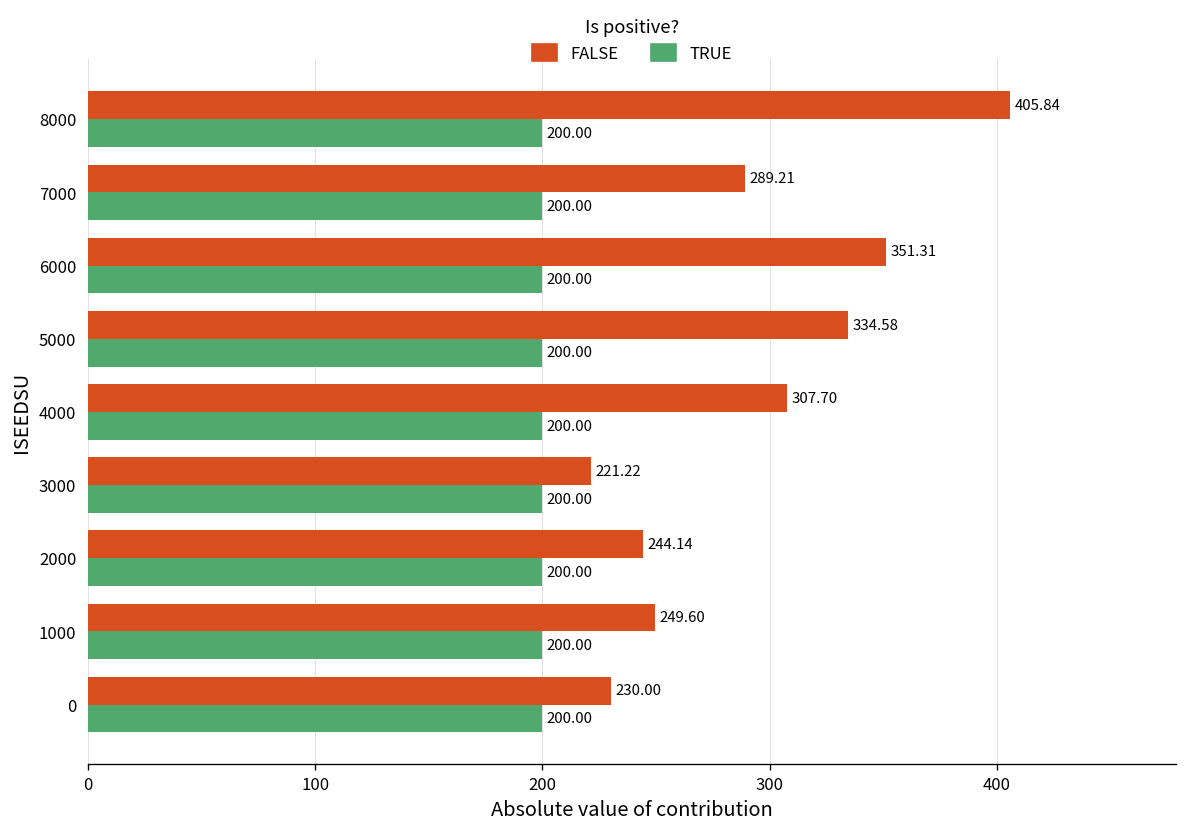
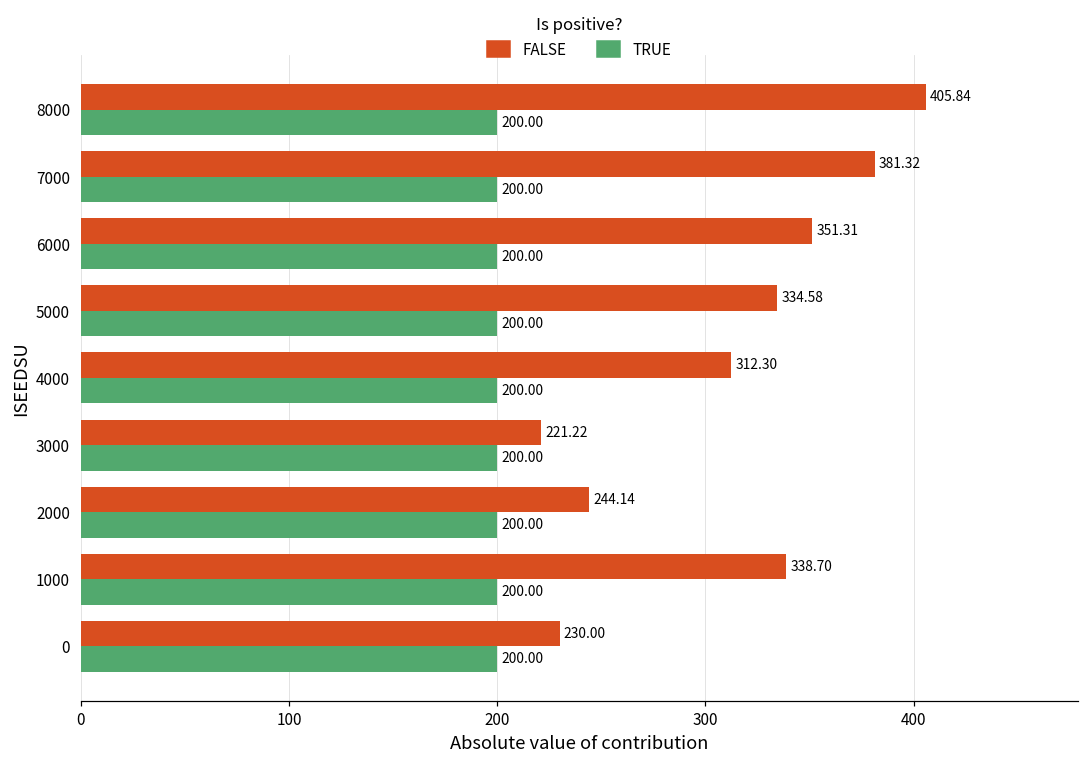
FALSE, 7000: 289.21 -> 381.32
FALSE, 4000: 307.70 -> 312.30
FALSE, 1000: 249.60 -> 338.70
